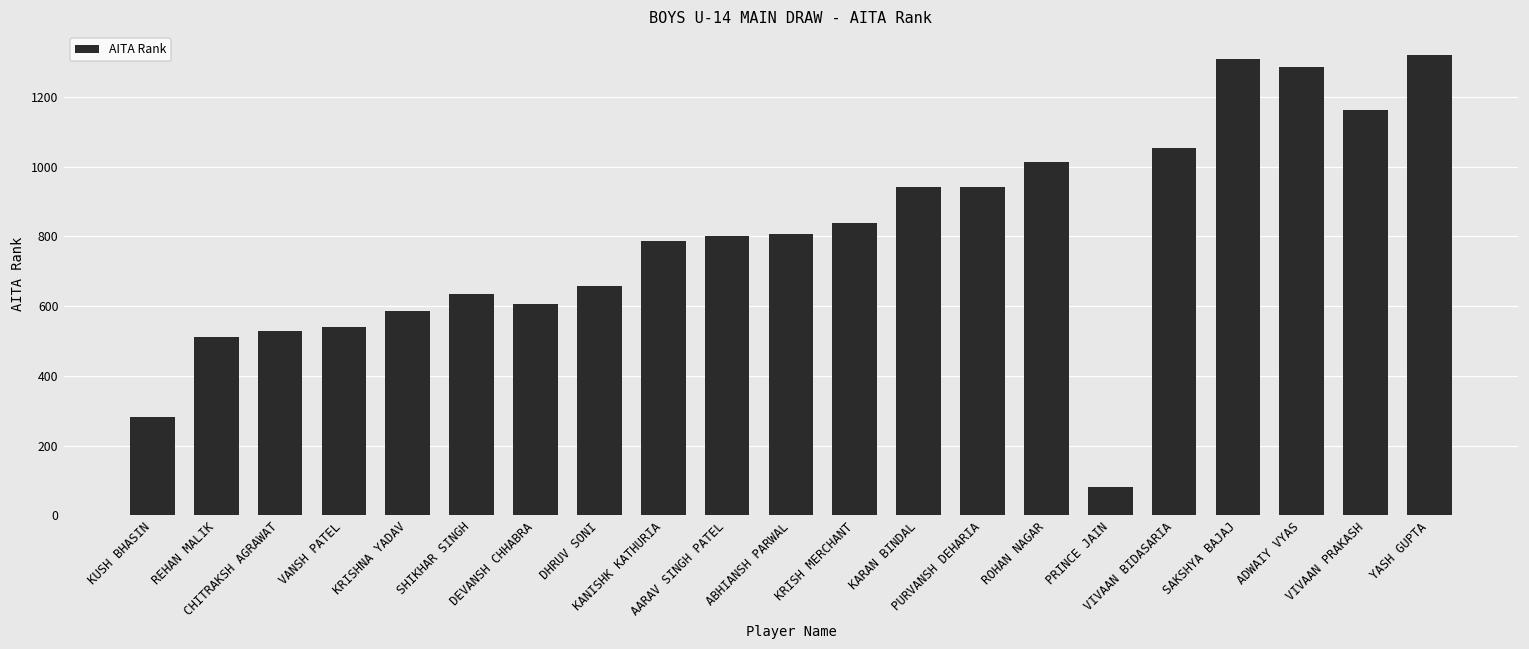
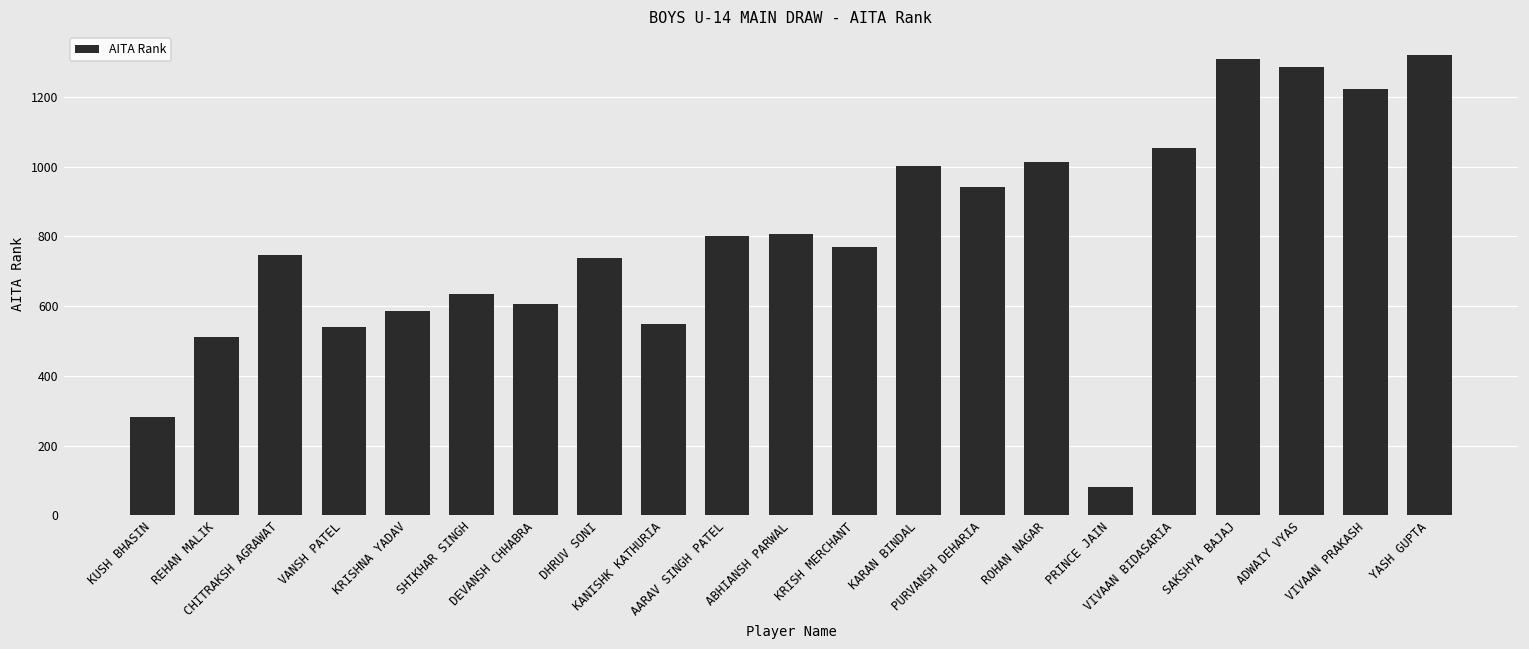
CHITRAKSH AGRAWAT: 530 -> 750
DHRUV SONI: 660 -> 740
KANISHK KATHURIA: 790 -> 550
KRISH MERCHANT: 840 -> 770
KARAN BINDAL: 940 -> 1000
VIVAAN PRAKASH: 1160 -> 1220
